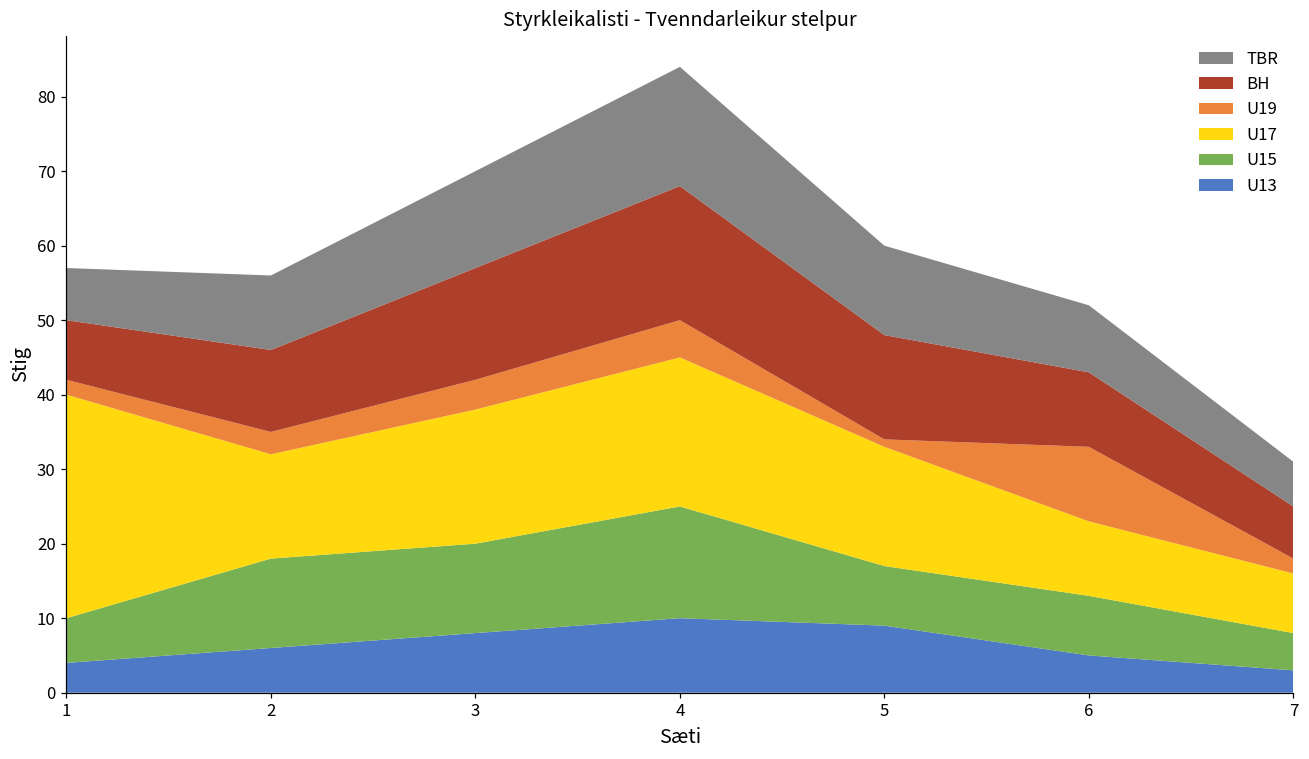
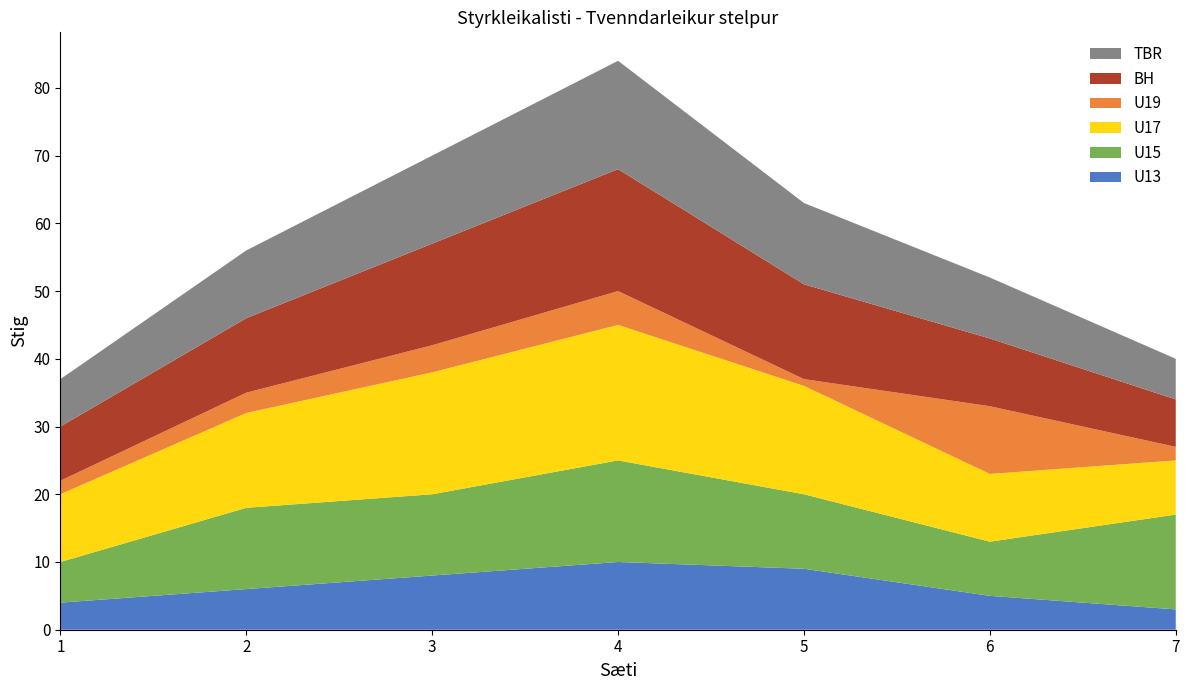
U17, 1: 30 -> 10
U15, 5: 8 -> 11
U15, 7: 5 -> 14
